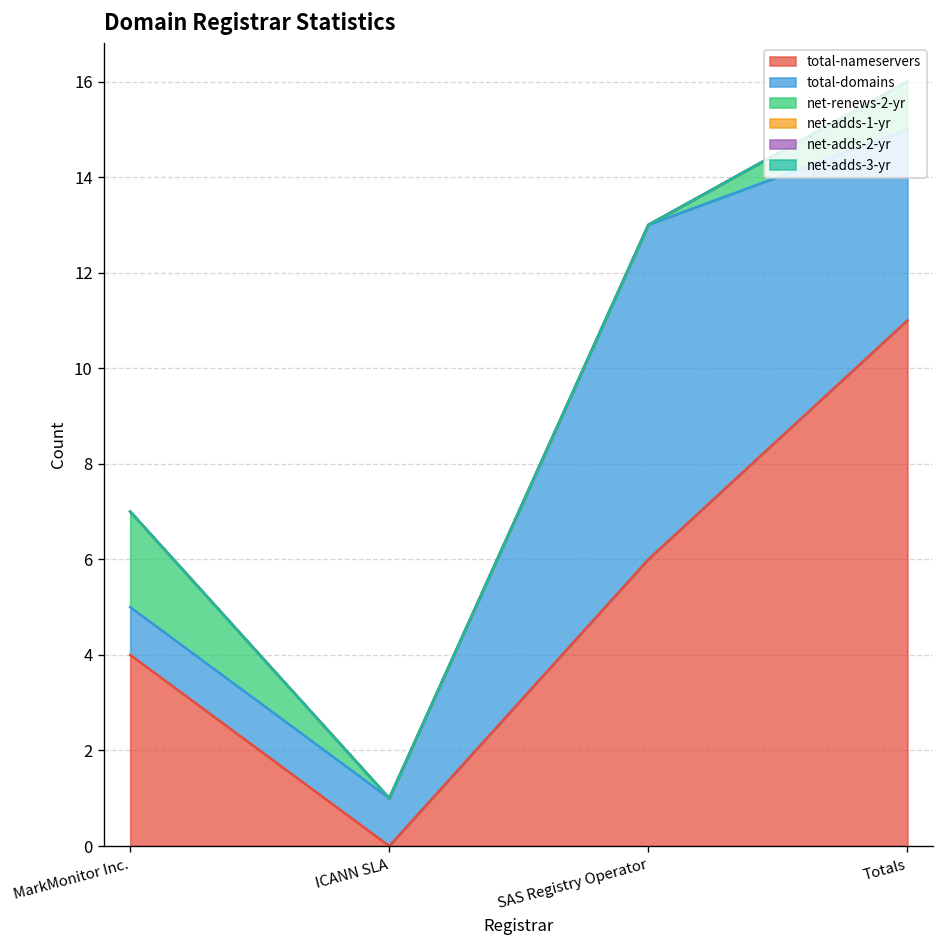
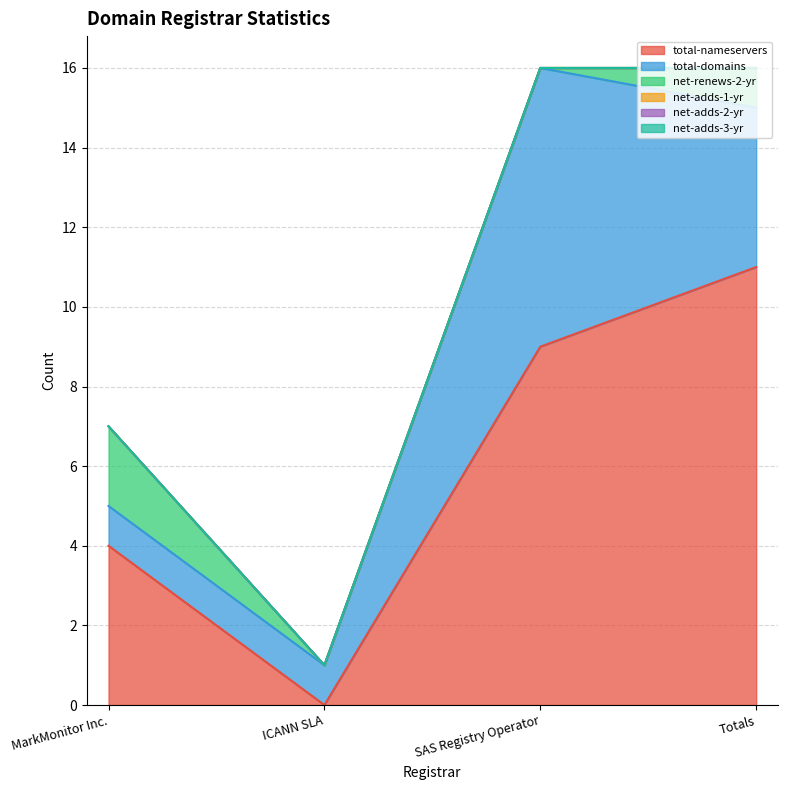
total-nameservers, SAS Registry Operator: 6 -> 9
